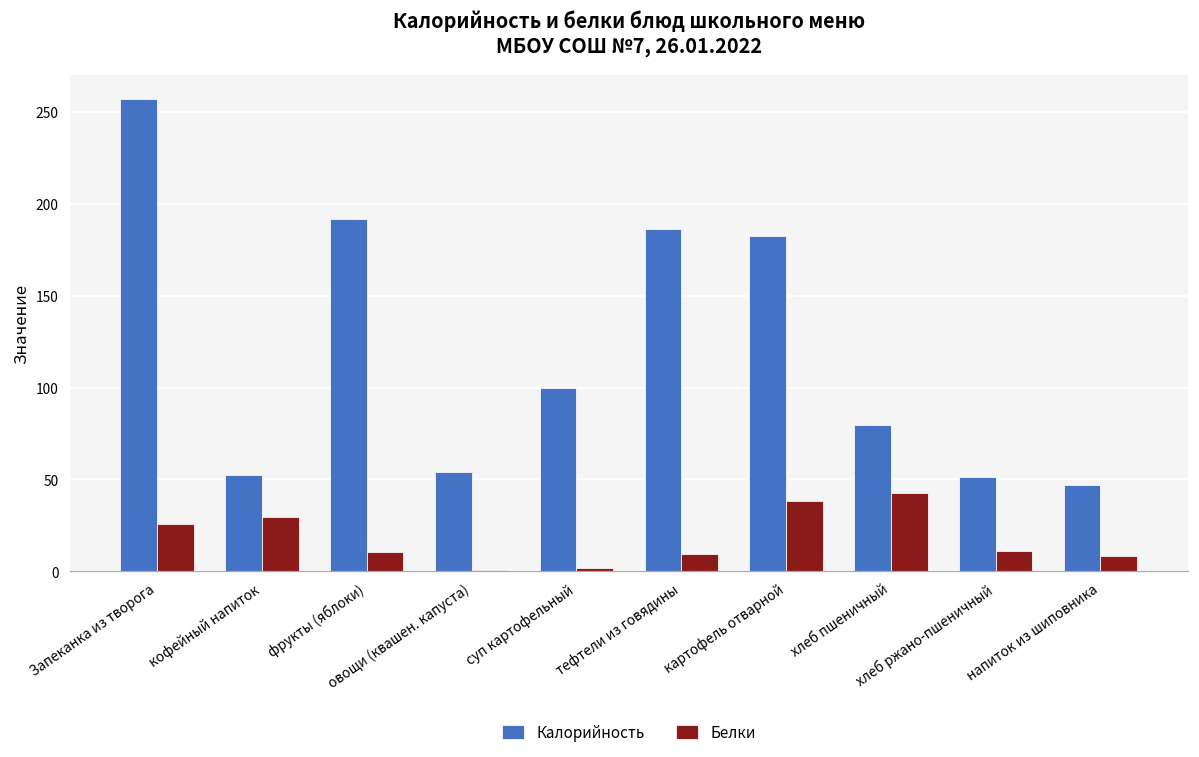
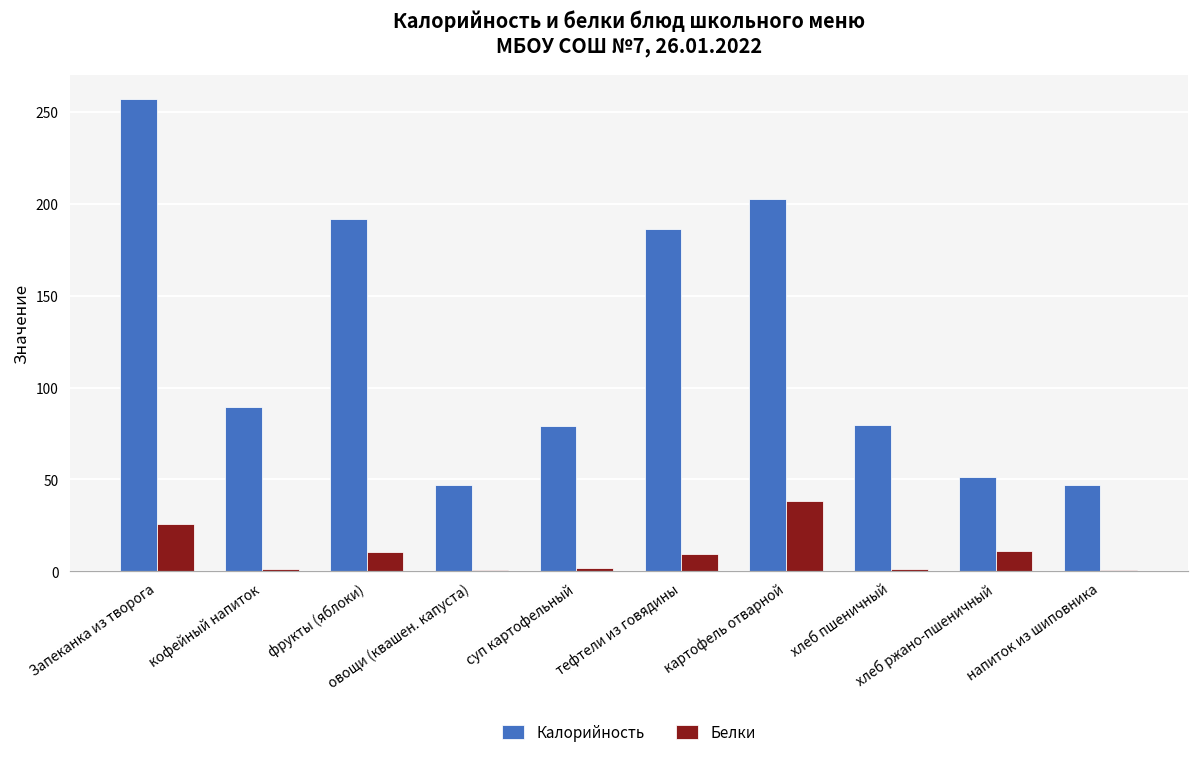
Калорийность, кофейный напиток: 52 -> 89
Белки, кофейный напиток: 30 -> 1
Калорийность, овощи (квашен. капуста): 54 -> 47
Калорийность, суп картофельный: 100 -> 79
Калорийность, картофель отварной: 182 -> 203
Белки, хлеб пшеничный: 43 -> 1
Белки, напиток из шиповника: 8 -> 1
